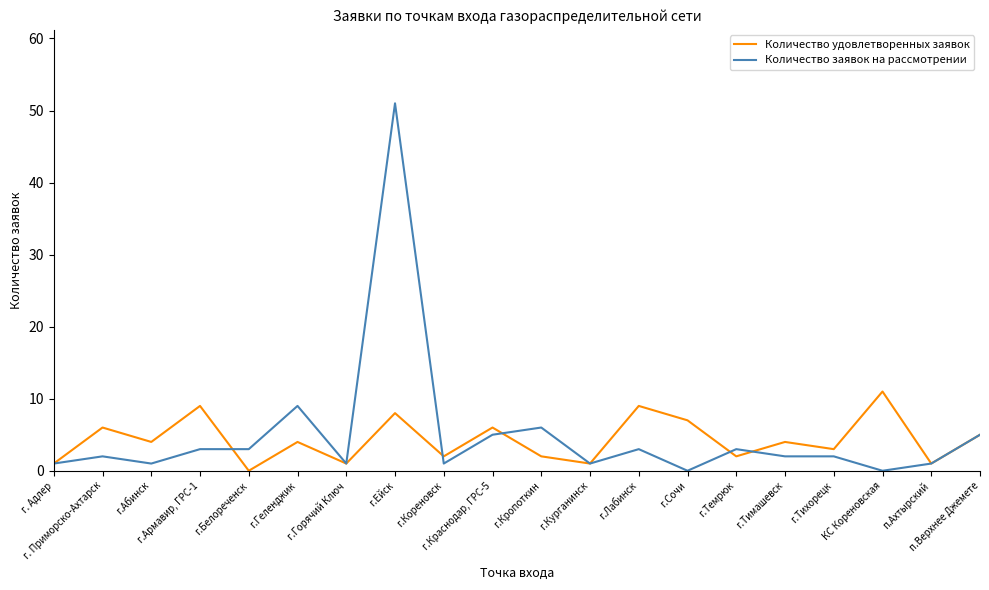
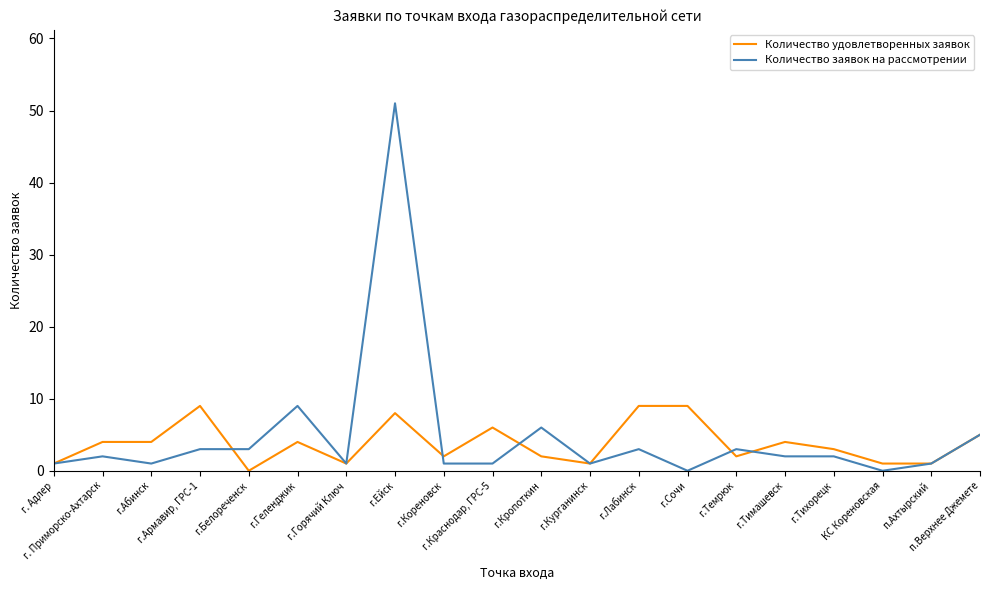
Количество удовлетворенных заявок, г. Приморско-Ахтарск: 6 -> 4
Количество заявок на рассмотрении, г.Краснодар, ГРС-5: 5 -> 1
Количество удовлетворенных заявок, г.Сочи: 7 -> 9
Количество удовлетворенных заявок, КС Кореновская: 11 -> 1
